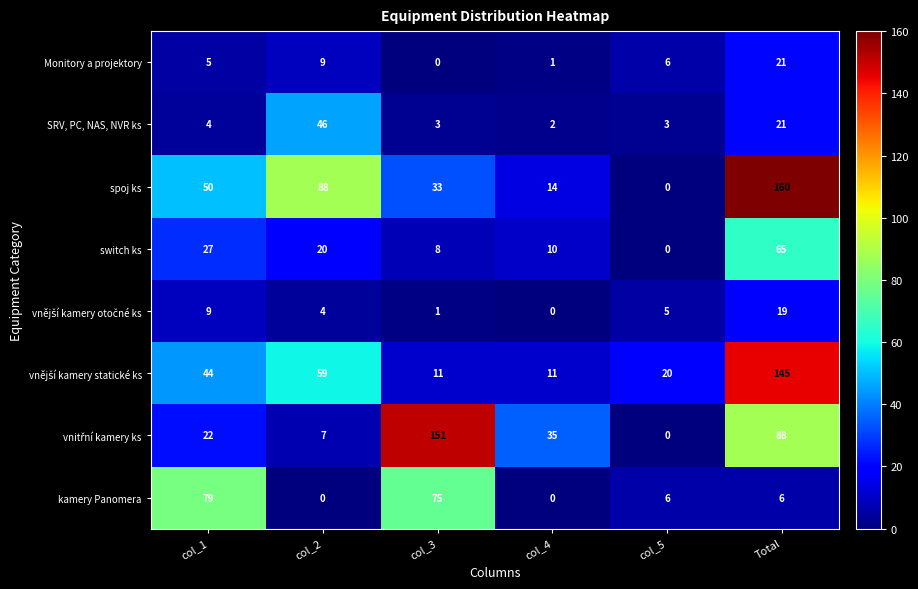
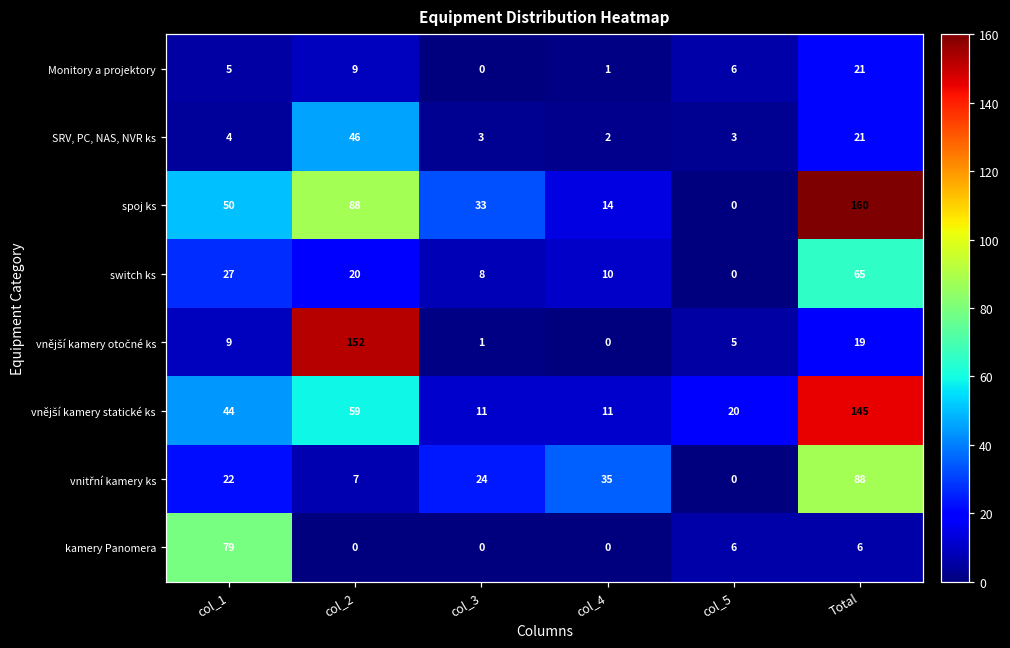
vnější kamery otočné ks, col_2: 4 -> 152
vnitřní kamery ks, col_3: 151 -> 24
kamery Panomera, col_3: 75 -> 0
